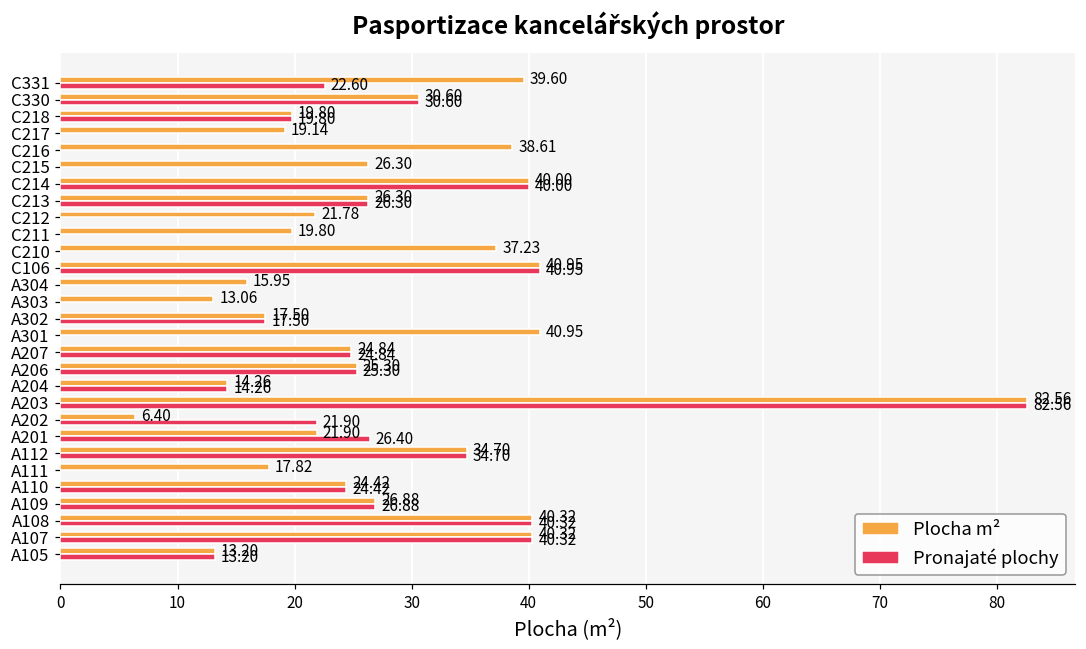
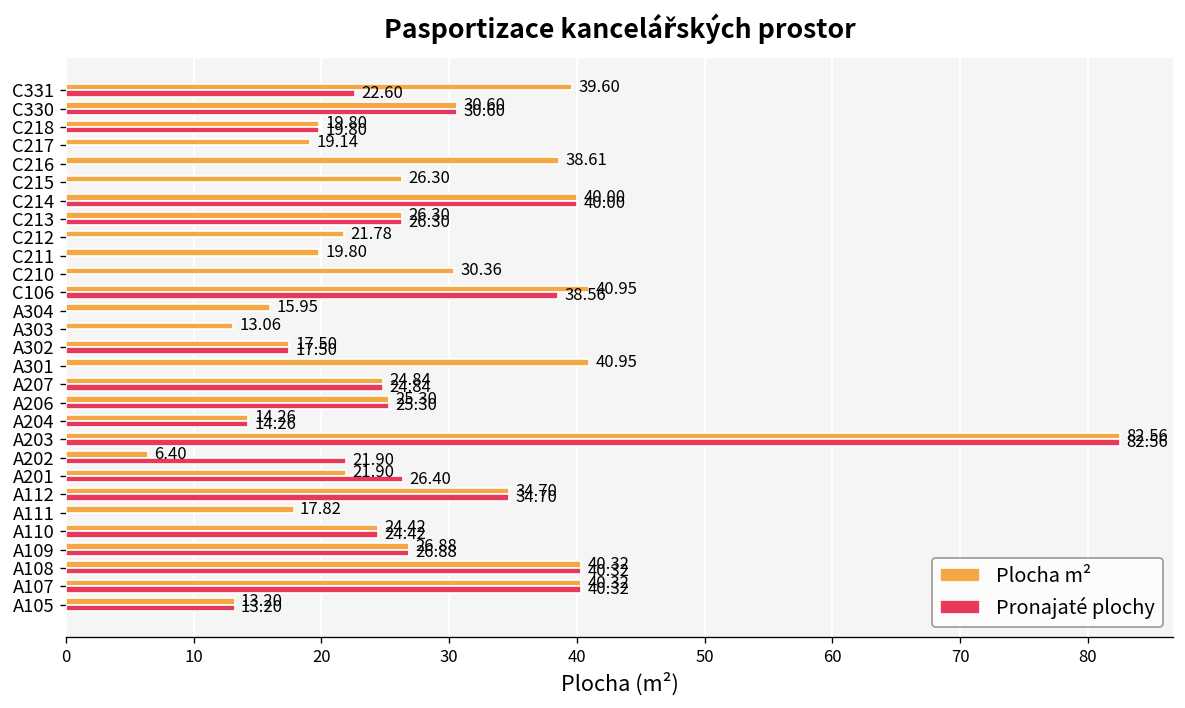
Plocha m², C210: 37.23 -> 30.36
Pronajaté plochy, C106: 40.95 -> 38.56
